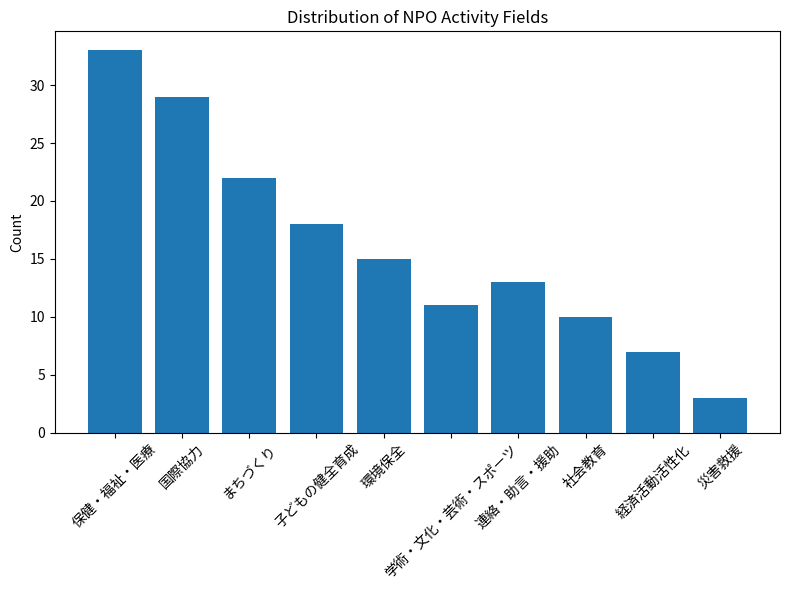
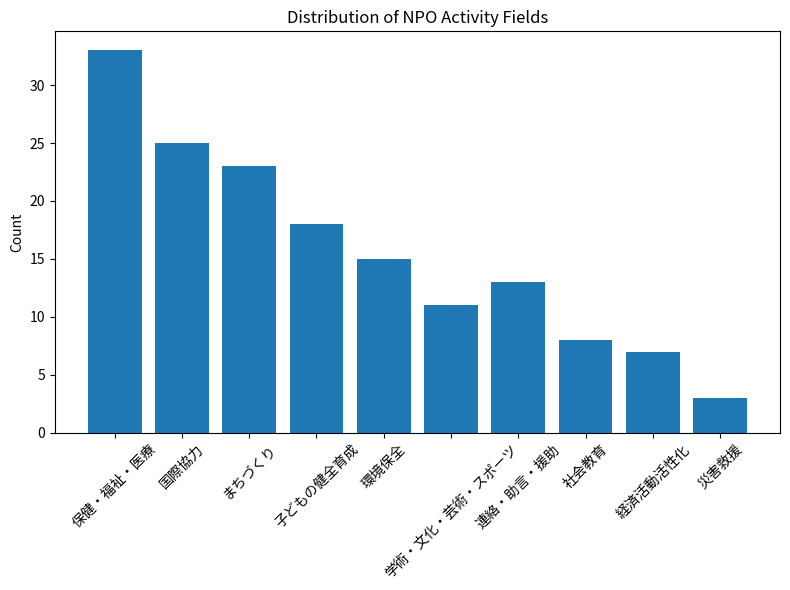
国際協力: 29 -> 25
まちづくり: 22 -> 23
社会教育: 10 -> 8
